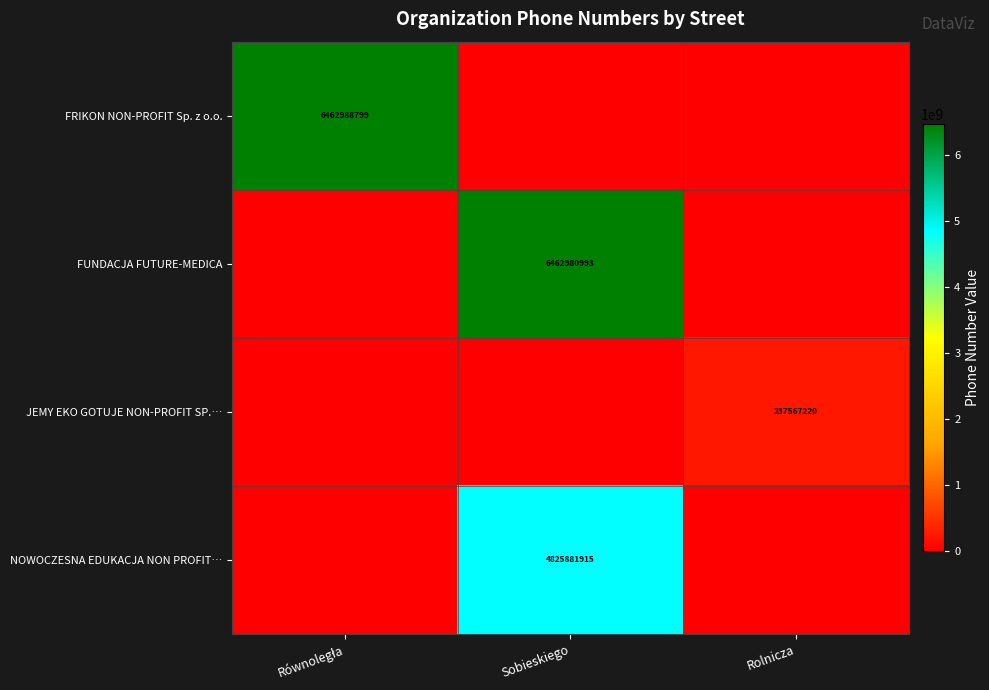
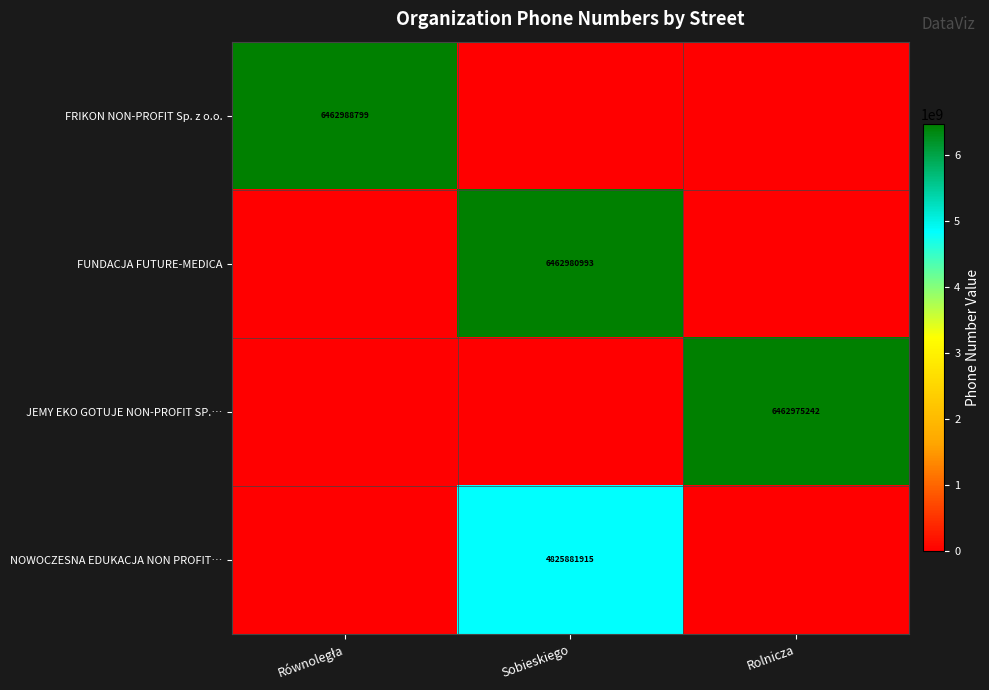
JEMY EKO GOTUJE NON-PROFIT SP.…, Rolnicza: 237567220 -> 6462975242
